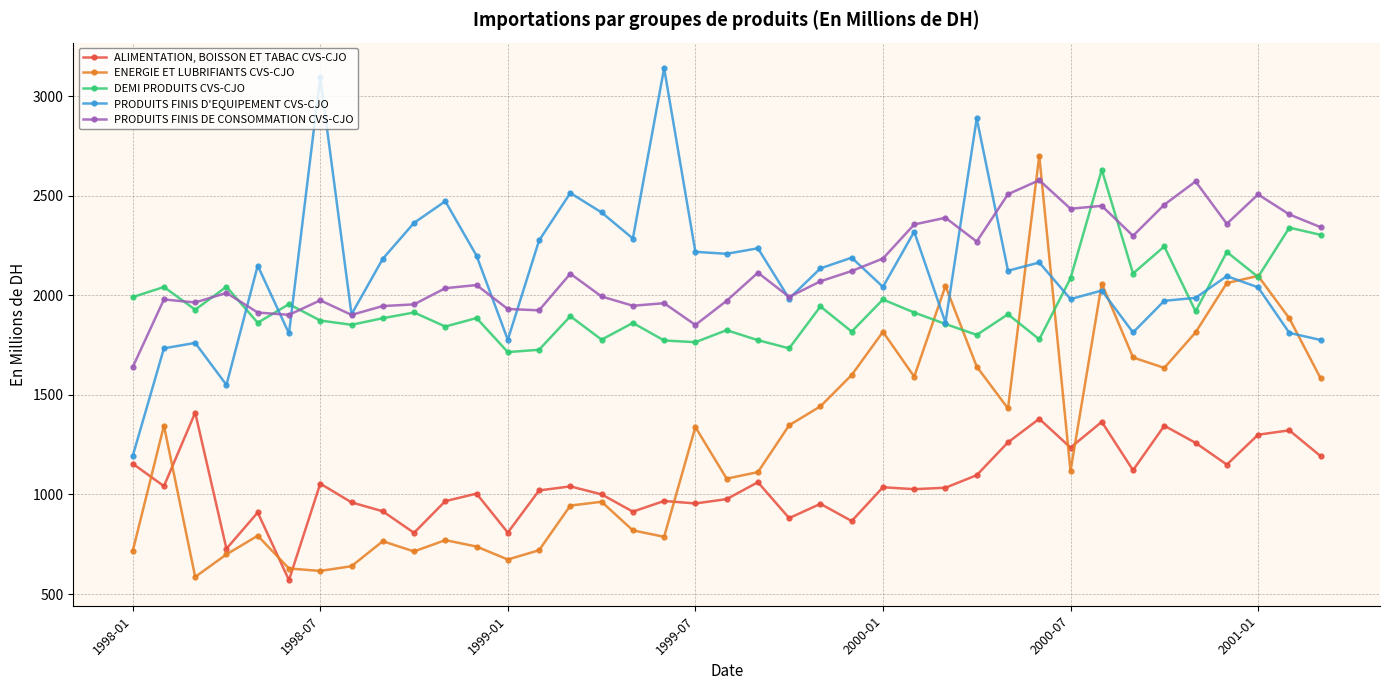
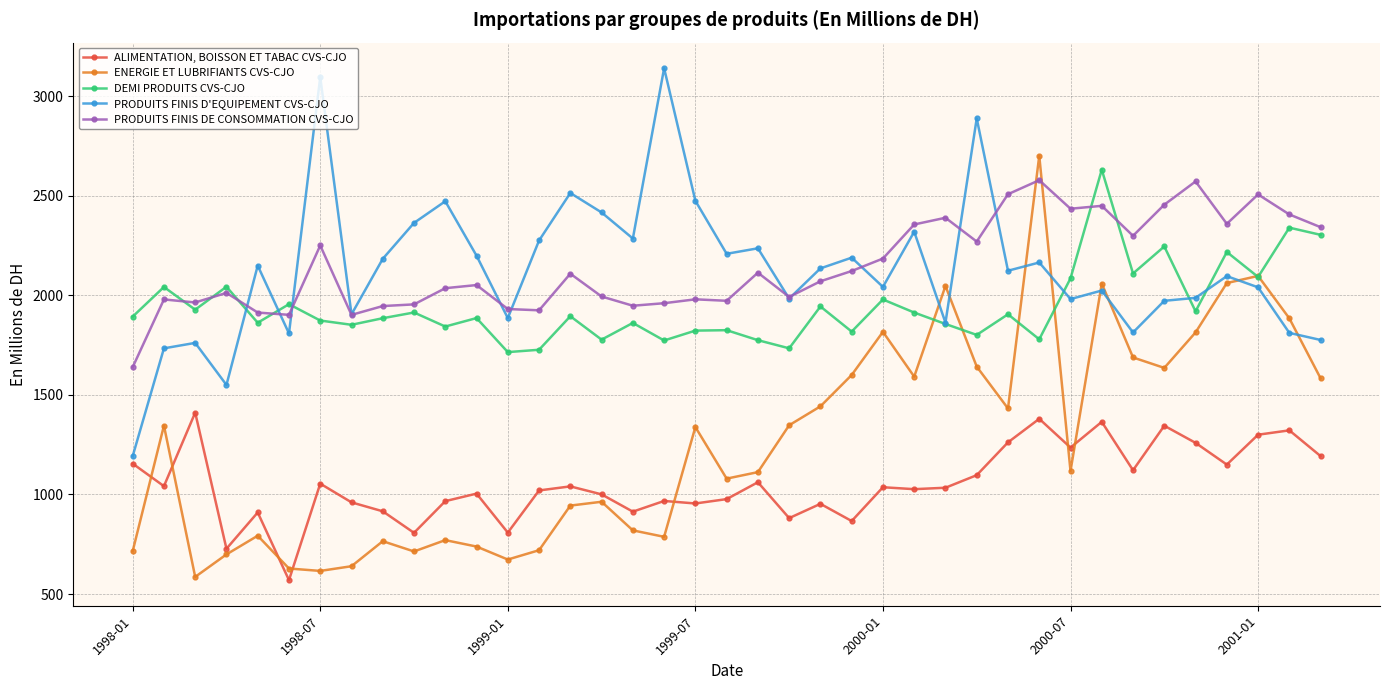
DEMI PRODUITS CVS-CJO, 1998-01: 1990 -> 1890
PRODUITS FINIS DE CONSOMMATION CVS-CJO, 1998-07: 1970 -> 2250
PRODUITS FINIS D'EQUIPEMENT CVS-CJO, 1999-01: 1780 -> 1890
DEMI PRODUITS CVS-CJO, 1999-07: 1760 -> 1820
PRODUITS FINIS D'EQUIPEMENT CVS-CJO, 1999-07: 2220 -> 2470
PRODUITS FINIS DE CONSOMMATION CVS-CJO, 1999-07: 1850 -> 1980
